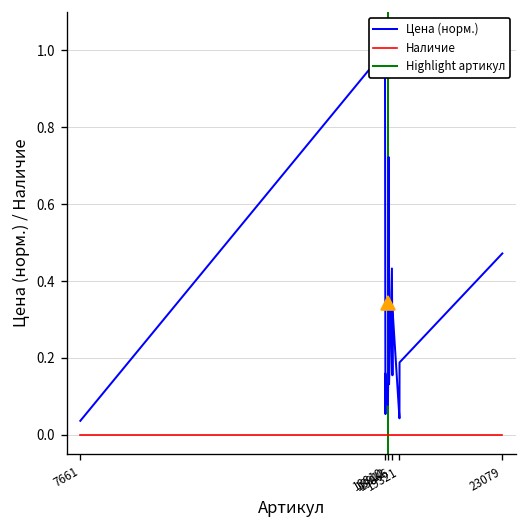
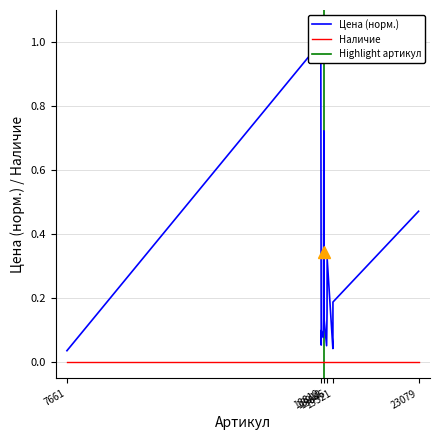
Цена (норм.), 18810: 0.16 -> 0.10
Цена (норм.), 19046: 0.43 -> 0.05
